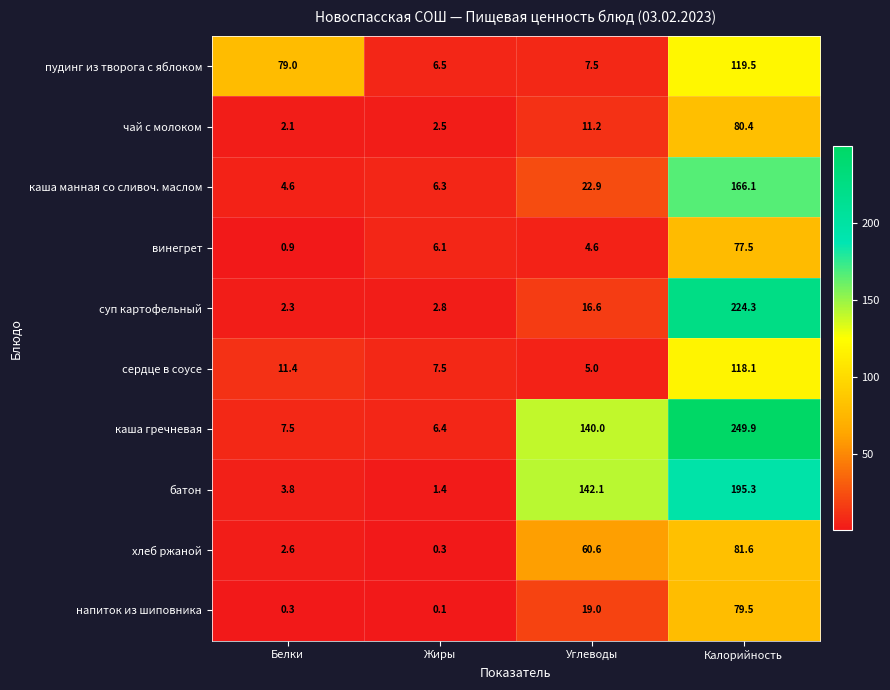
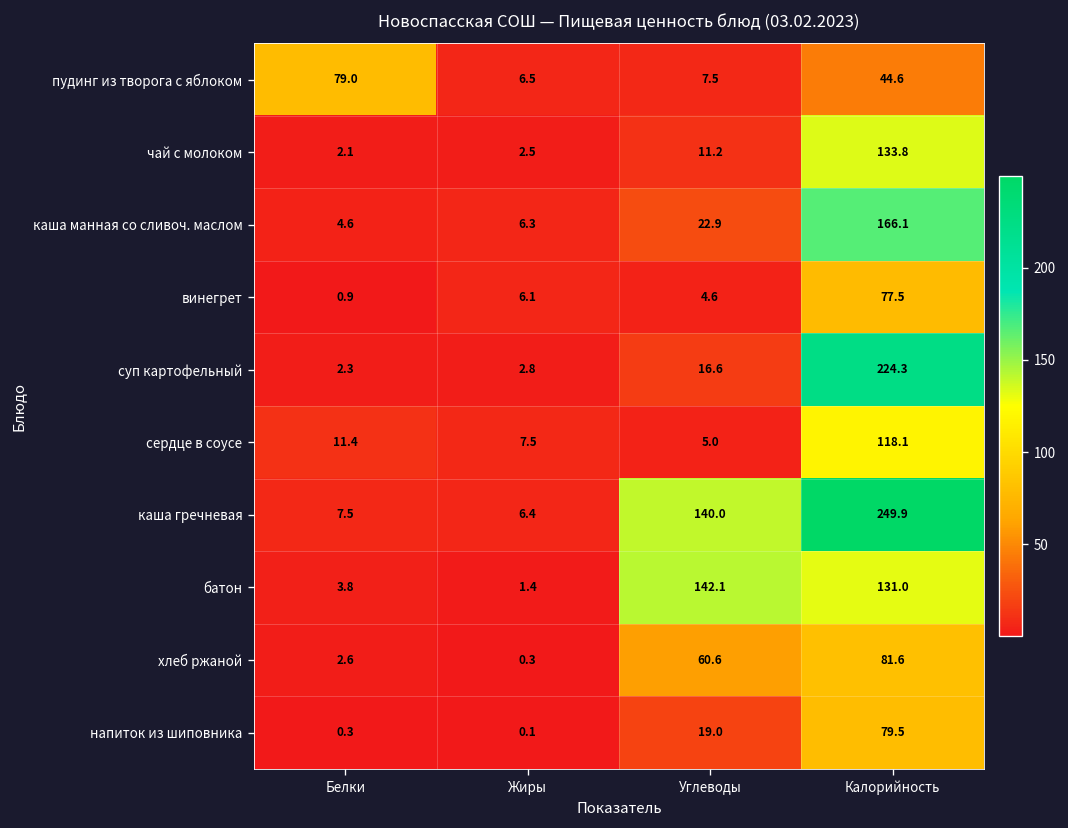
пудинг из творога с яблоком, Калорийность: 119.5 -> 44.6
чай с молоком, Калорийность: 80.4 -> 133.8
батон, Калорийность: 195.3 -> 131.0
